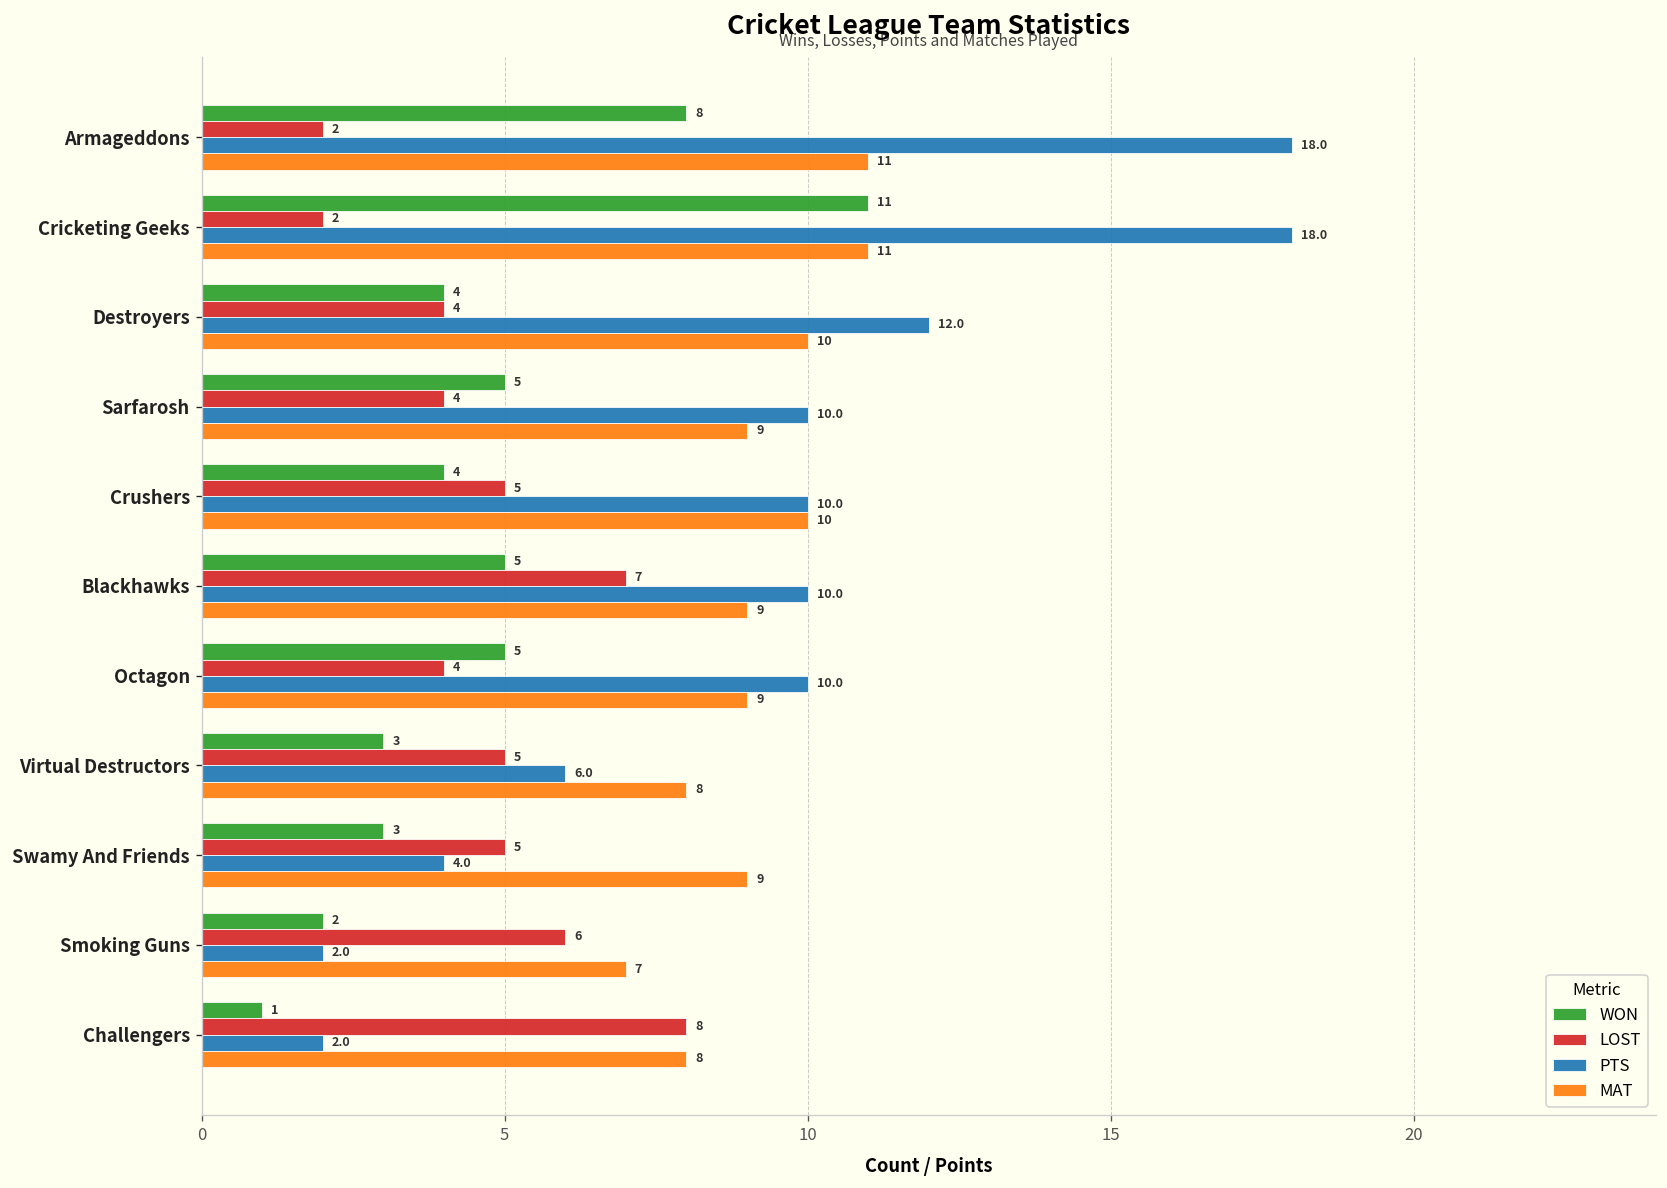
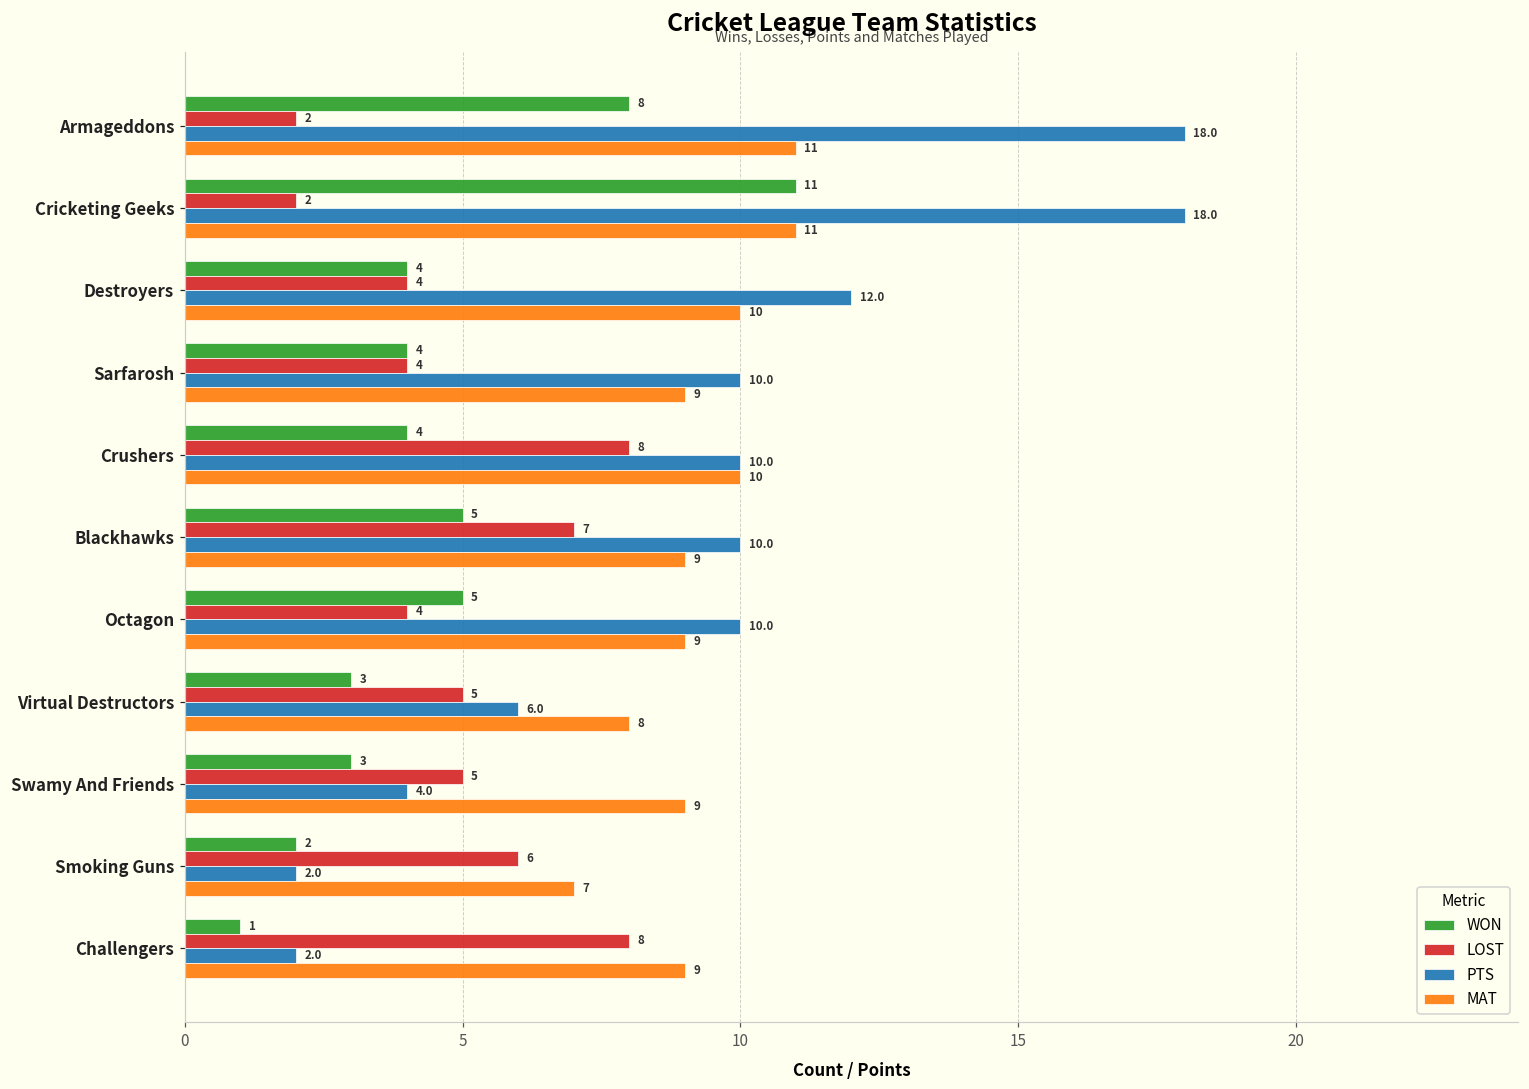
WON, Sarfarosh: 5 -> 4
LOST, Crushers: 5 -> 8
MAT, Challengers: 8 -> 9
